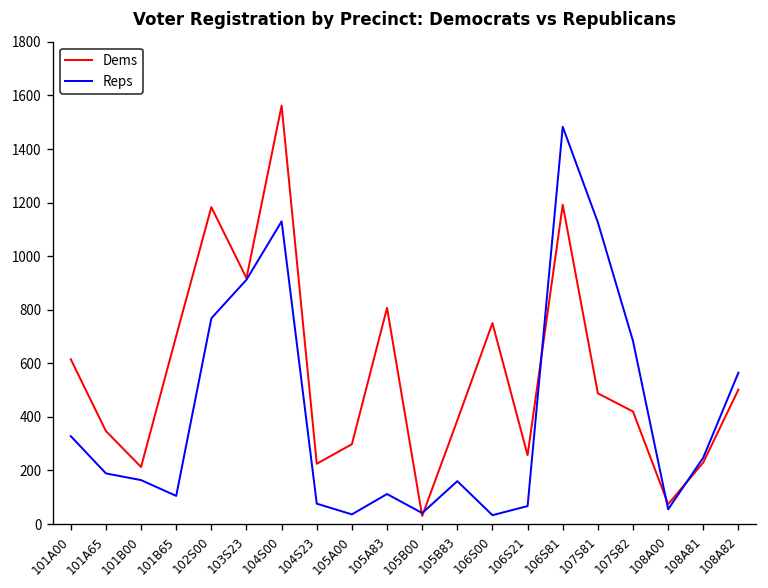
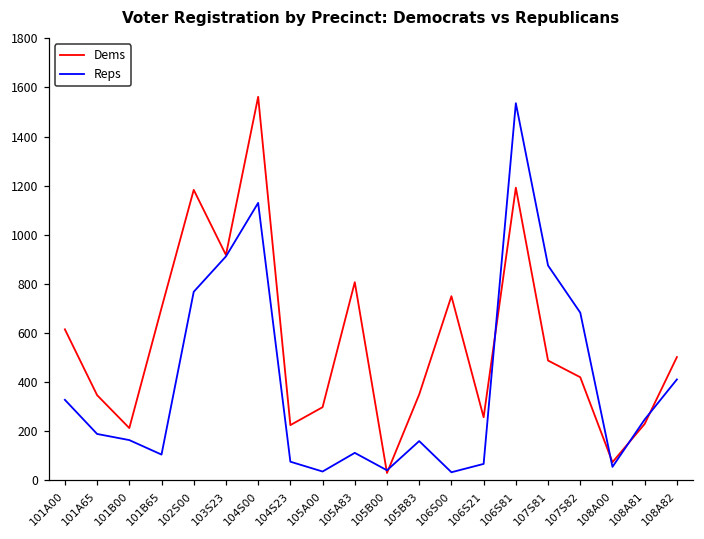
Dems, 105B83: 390 -> 350
Reps, 106S81: 1480 -> 1540
Reps, 107S81: 1130 -> 880
Reps, 108A82: 570 -> 410
